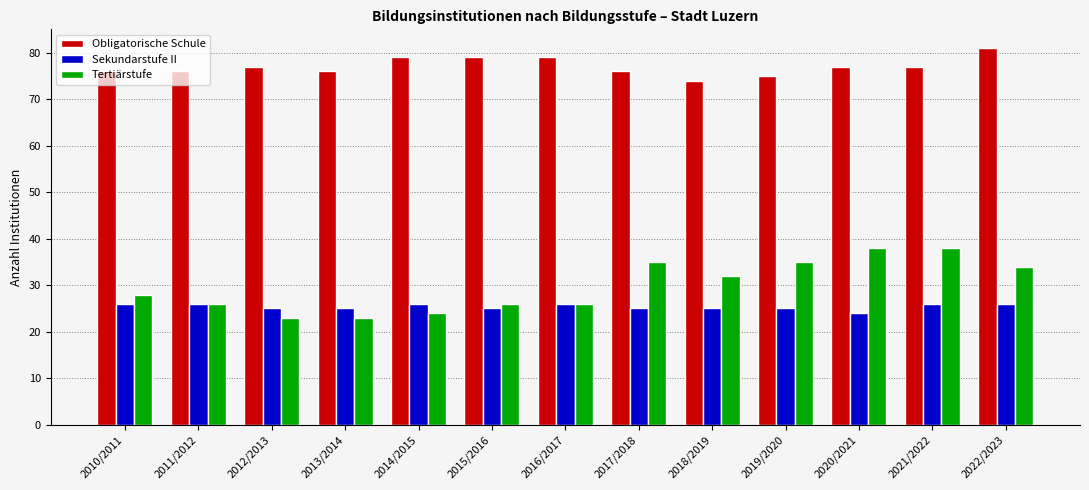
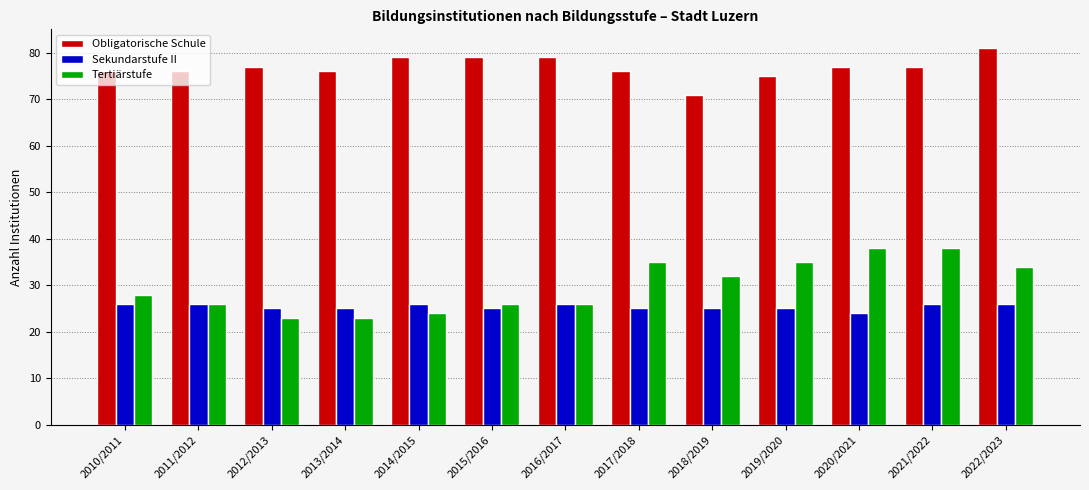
Obligatorische Schule, 2018/2019: 74 -> 71
